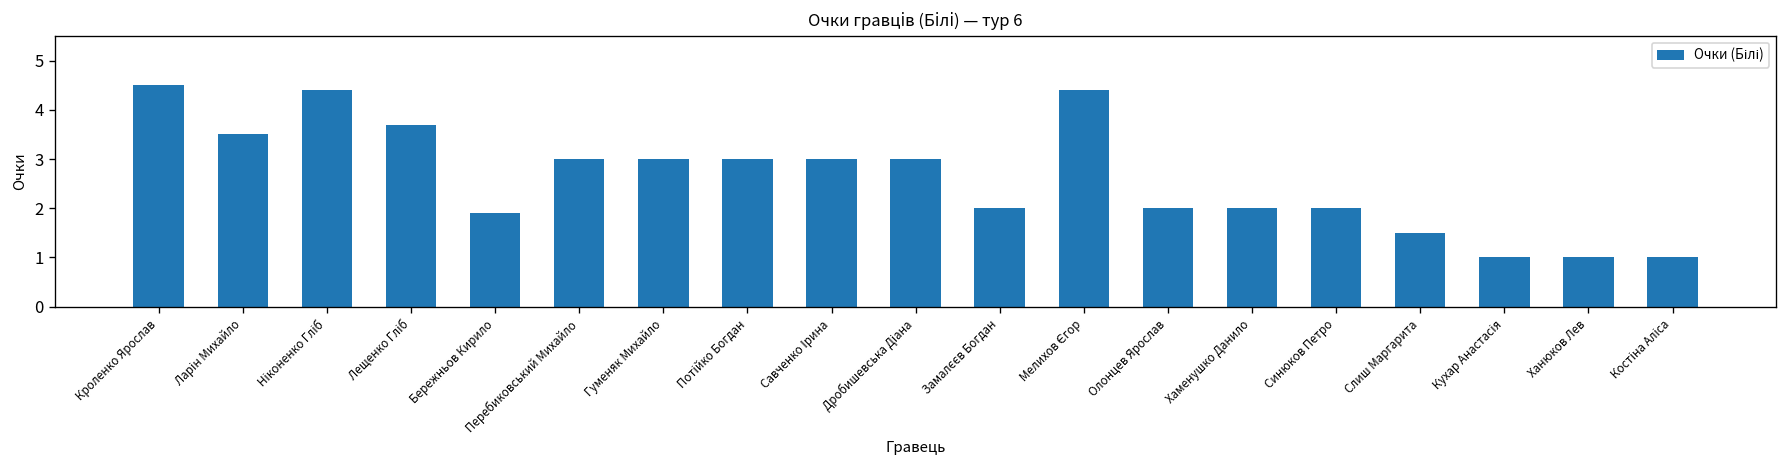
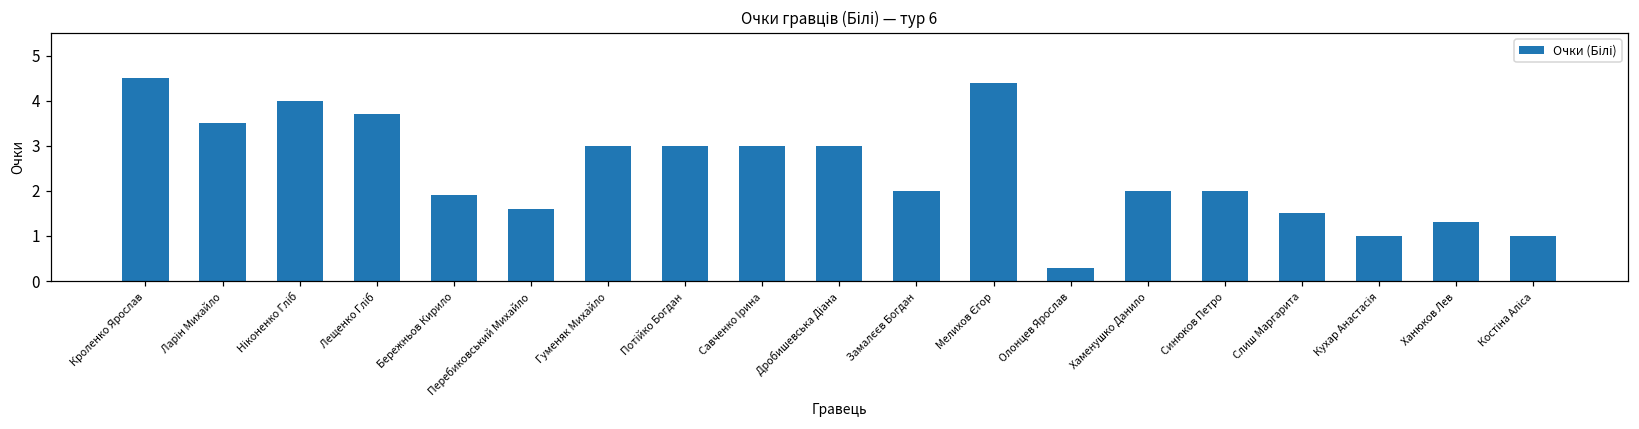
Ніконенко Гліб: 4.4 -> 4.0
Перебиковський Михайло: 3.0 -> 1.6
Олонцев Ярослав: 2.0 -> 0.3
Ханюков Лев: 1.0 -> 1.3
